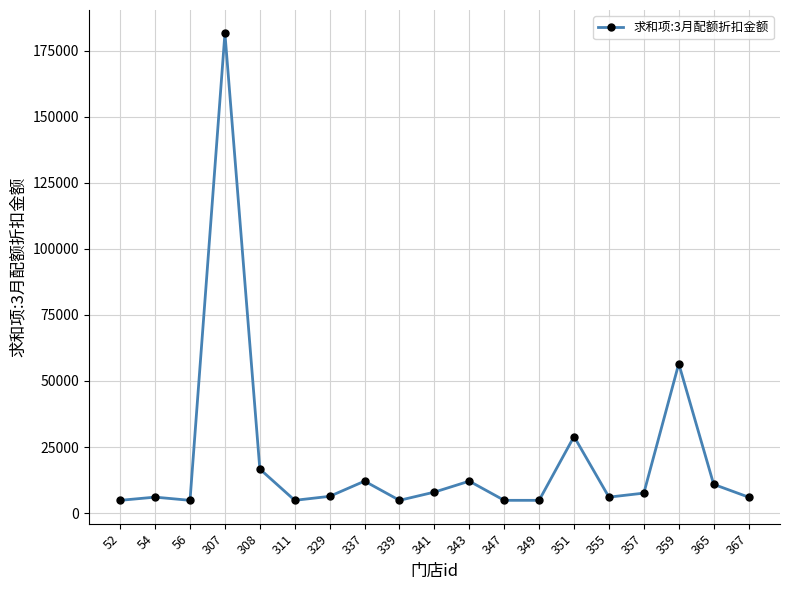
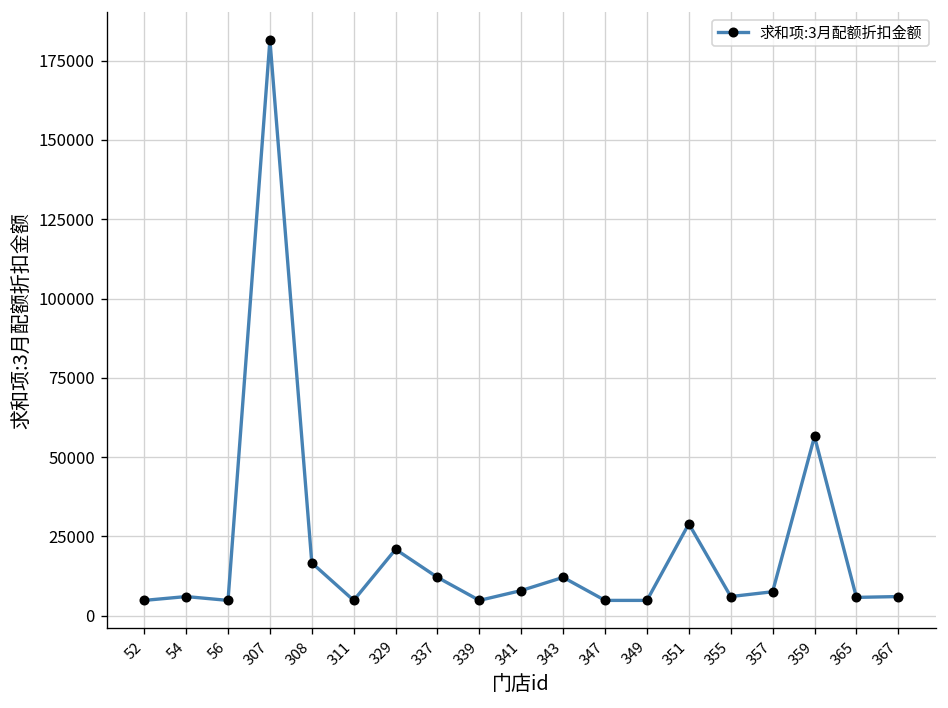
329: 6000 -> 21000
365: 11000 -> 6000
